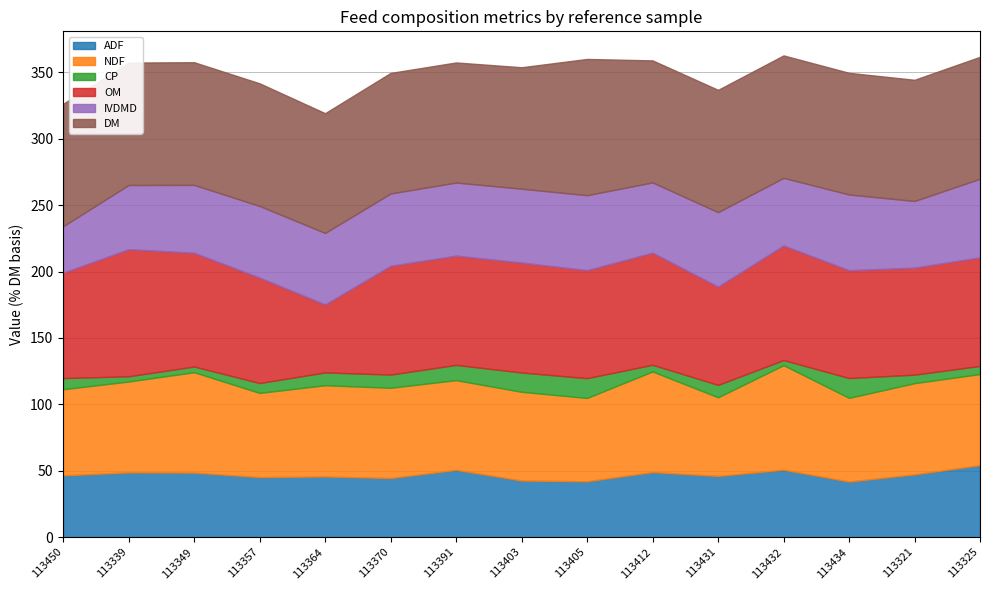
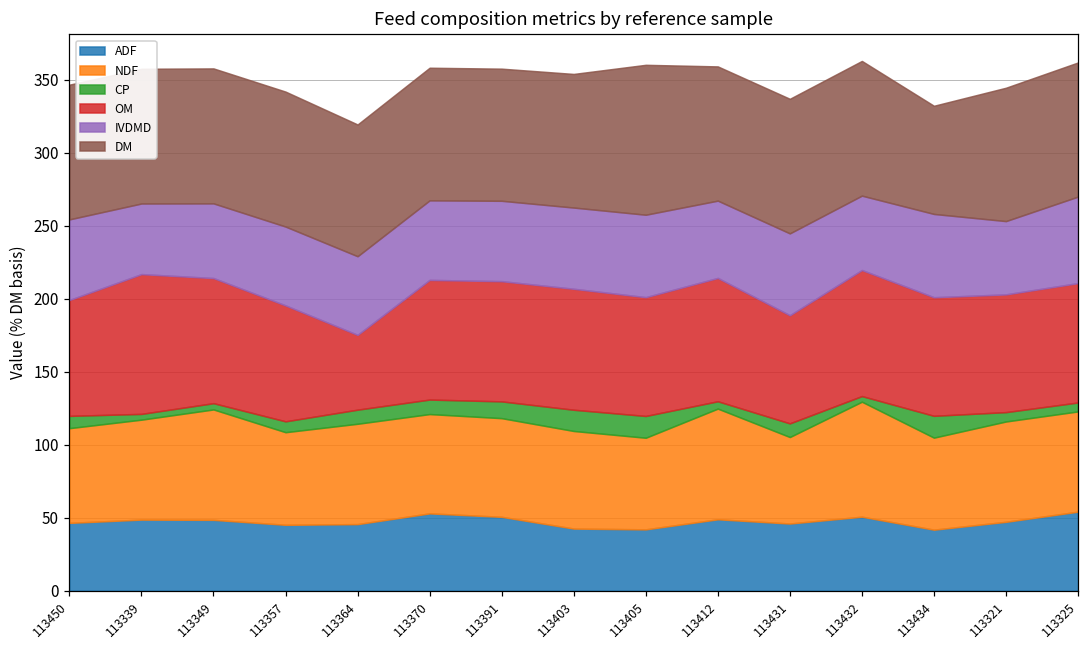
IVDMD, 113450: 35 -> 55
ADF, 113370: 44 -> 53
DM, 113434: 92 -> 74
